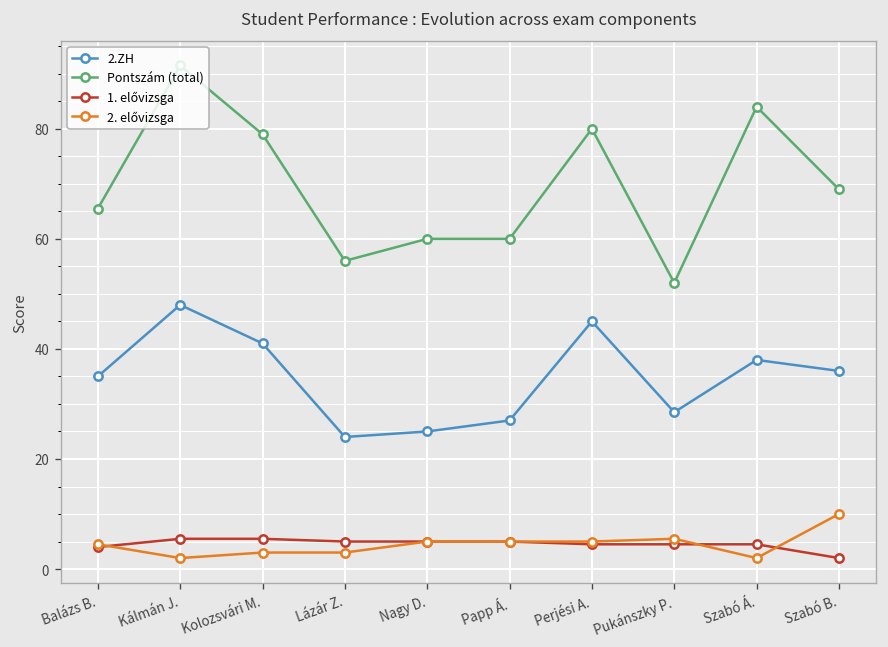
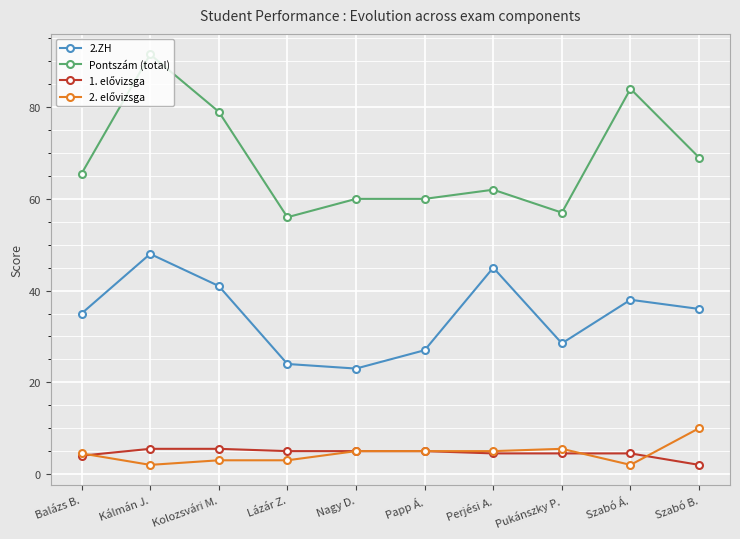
2.ZH, Nagy D.: 25 -> 23
Pontszám (total), Perjési A.: 80 -> 62
Pontszám (total), Pukánszky P.: 52 -> 57
